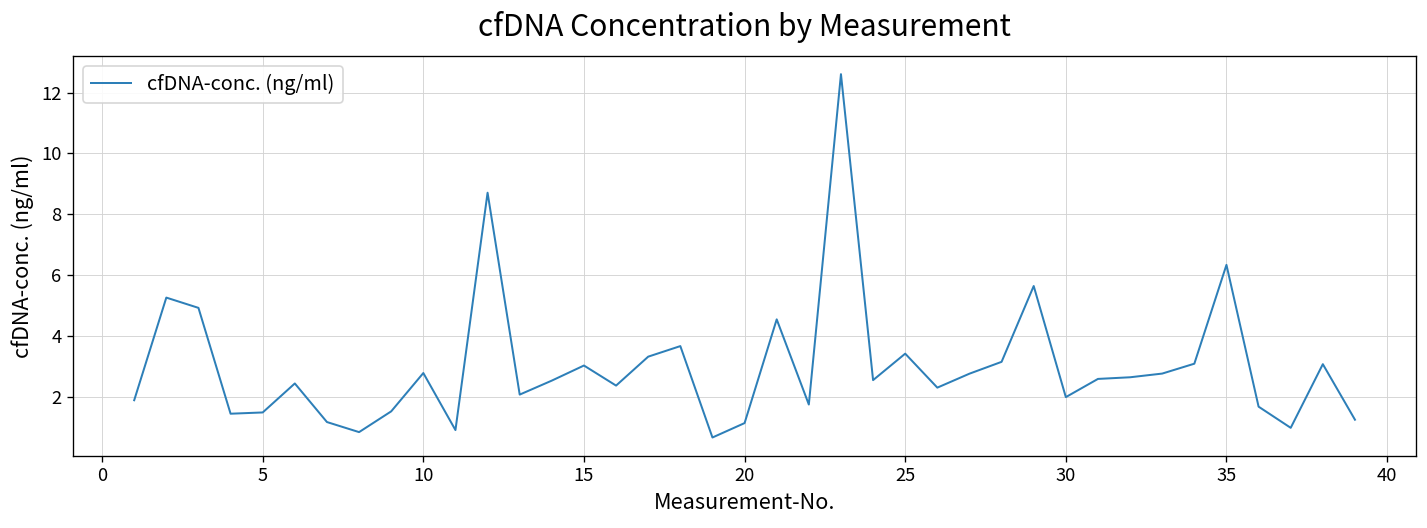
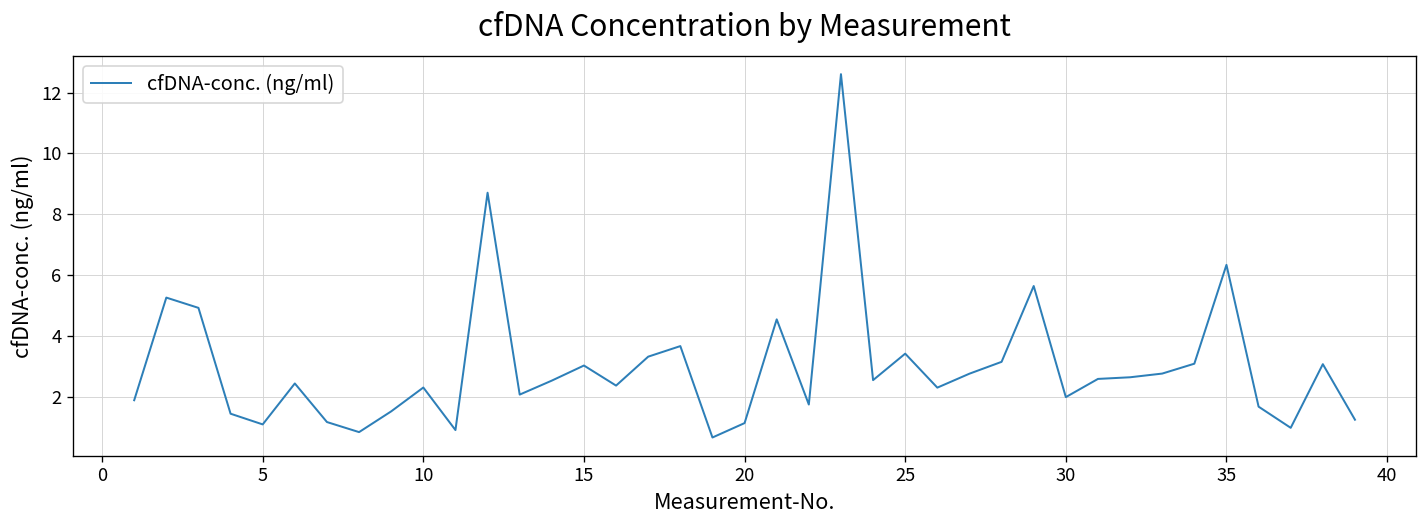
5: 1.5 -> 1.1
10: 2.8 -> 2.3
